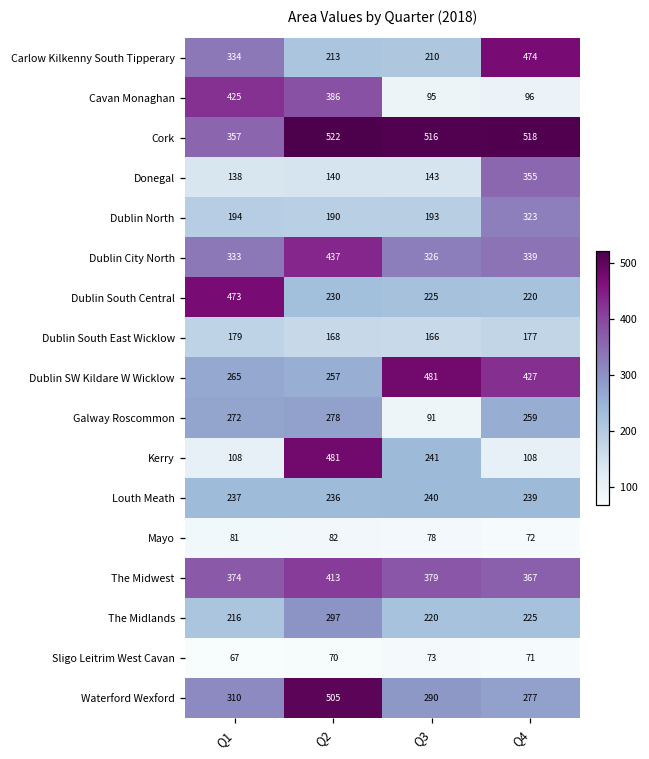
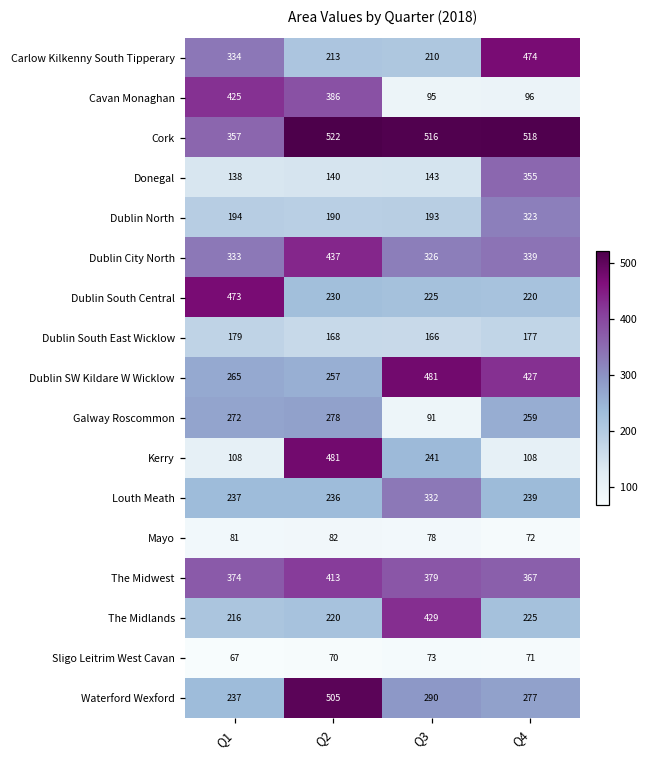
Louth Meath, Q3: 240 -> 332
The Midlands, Q2: 297 -> 220
The Midlands, Q3: 220 -> 429
Waterford Wexford, Q1: 310 -> 237
